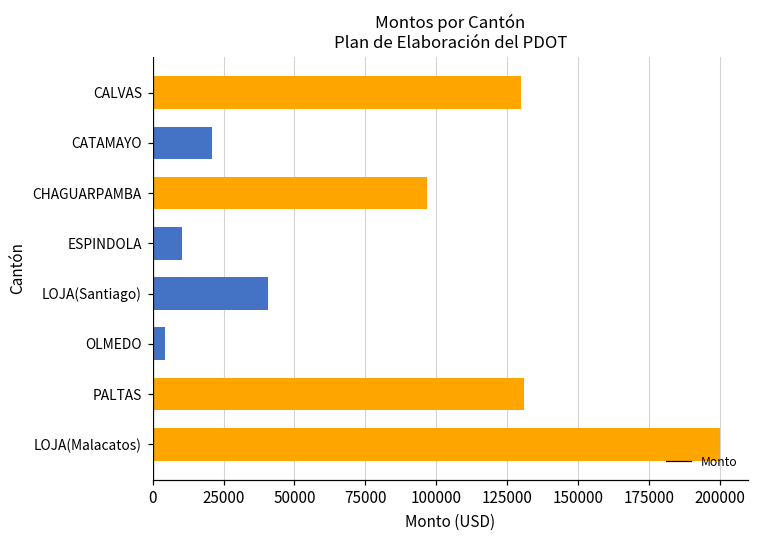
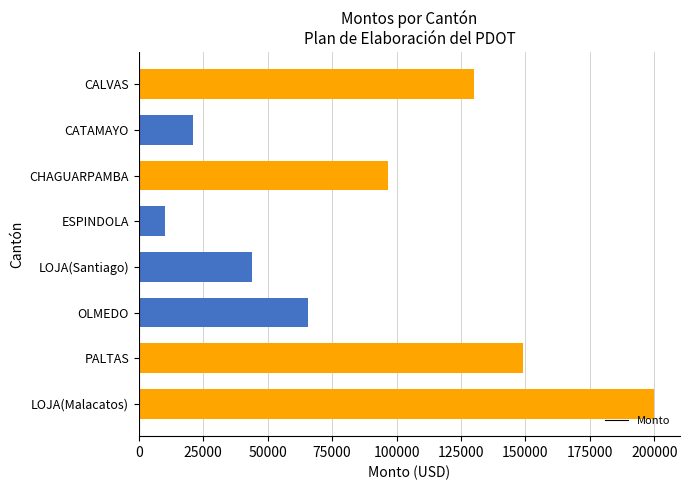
LOJA(Santiago): 41000 -> 44000
OLMEDO: 4000 -> 66000
PALTAS: 131000 -> 149000
